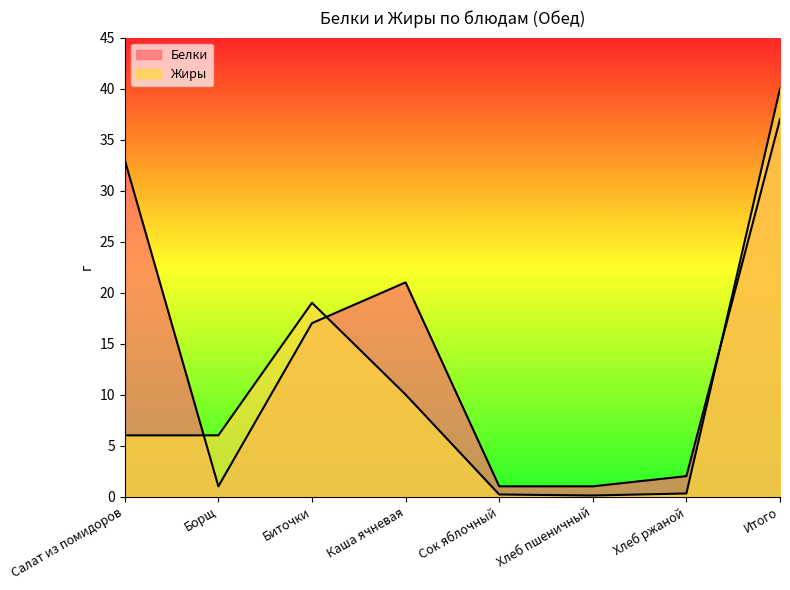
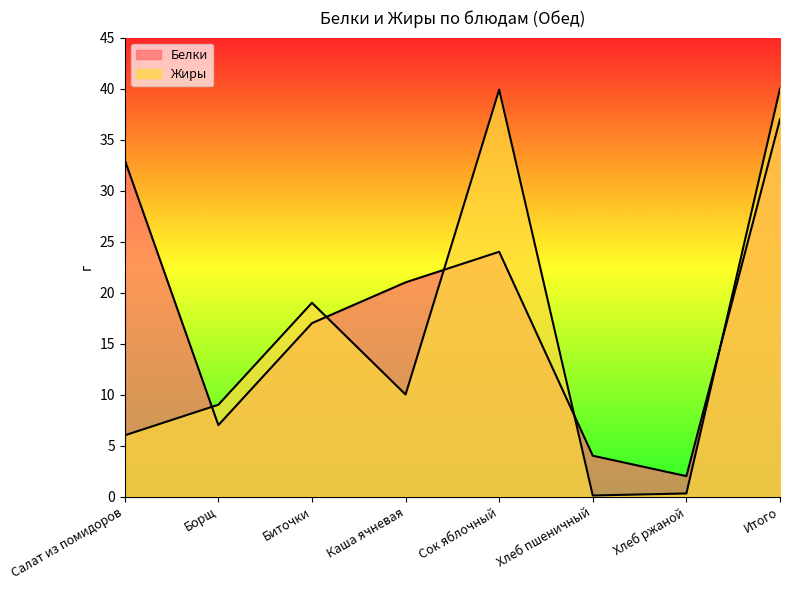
Белки, Борщ: 1 -> 7
Жиры, Борщ: 6 -> 9
Белки, Сок яблочный: 1 -> 24
Жиры, Сок яблочный: 0.2 -> 39.9
Белки, Хлеб пшеничный: 1 -> 4
